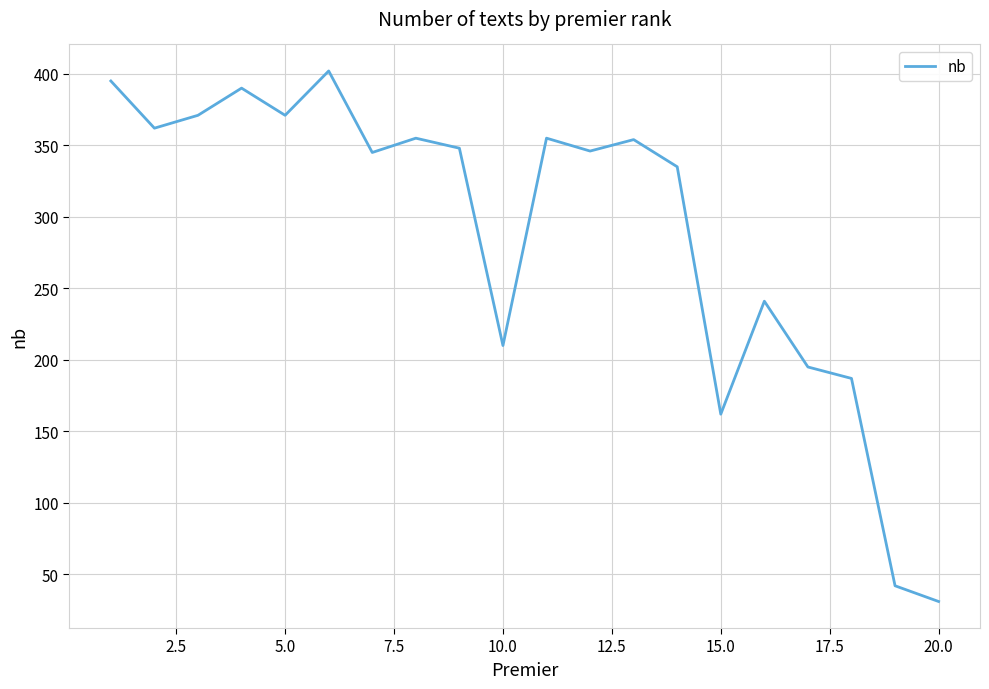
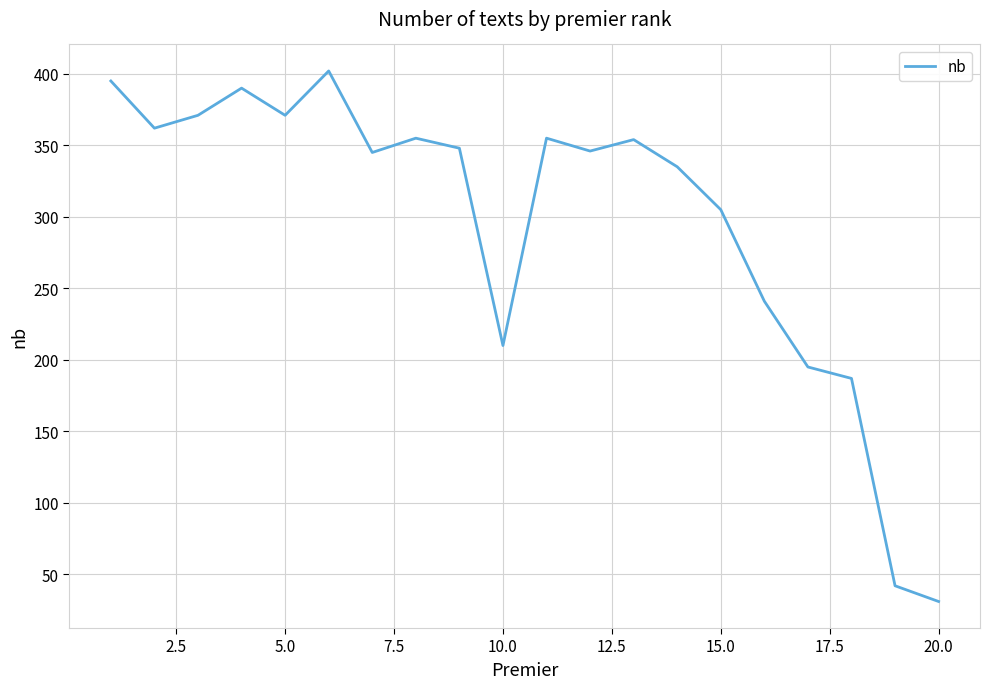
15.0: 162 -> 305
